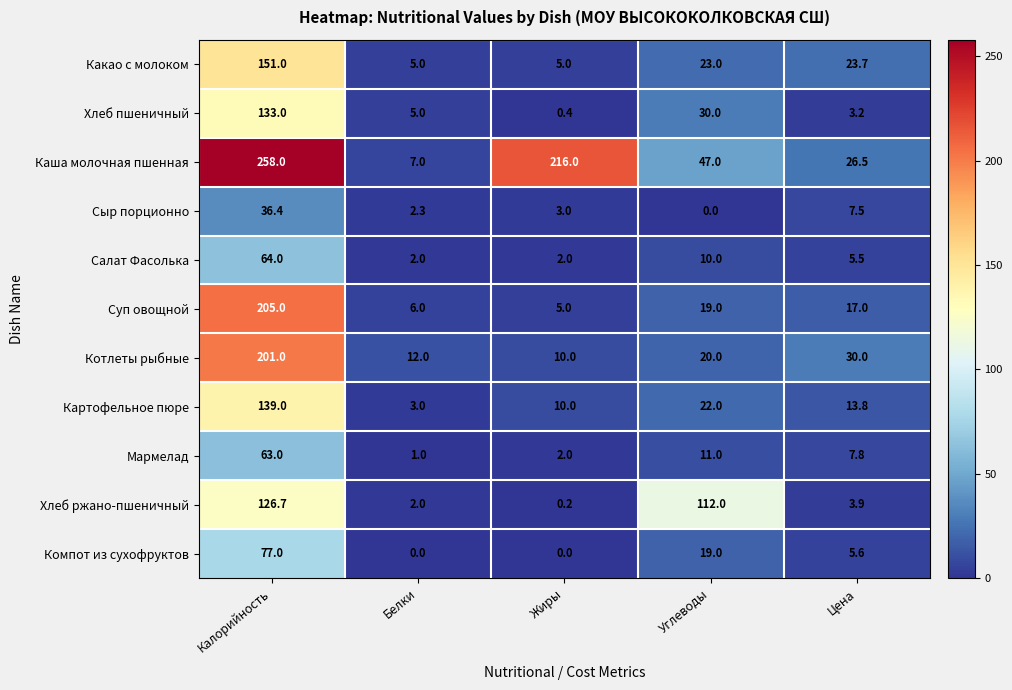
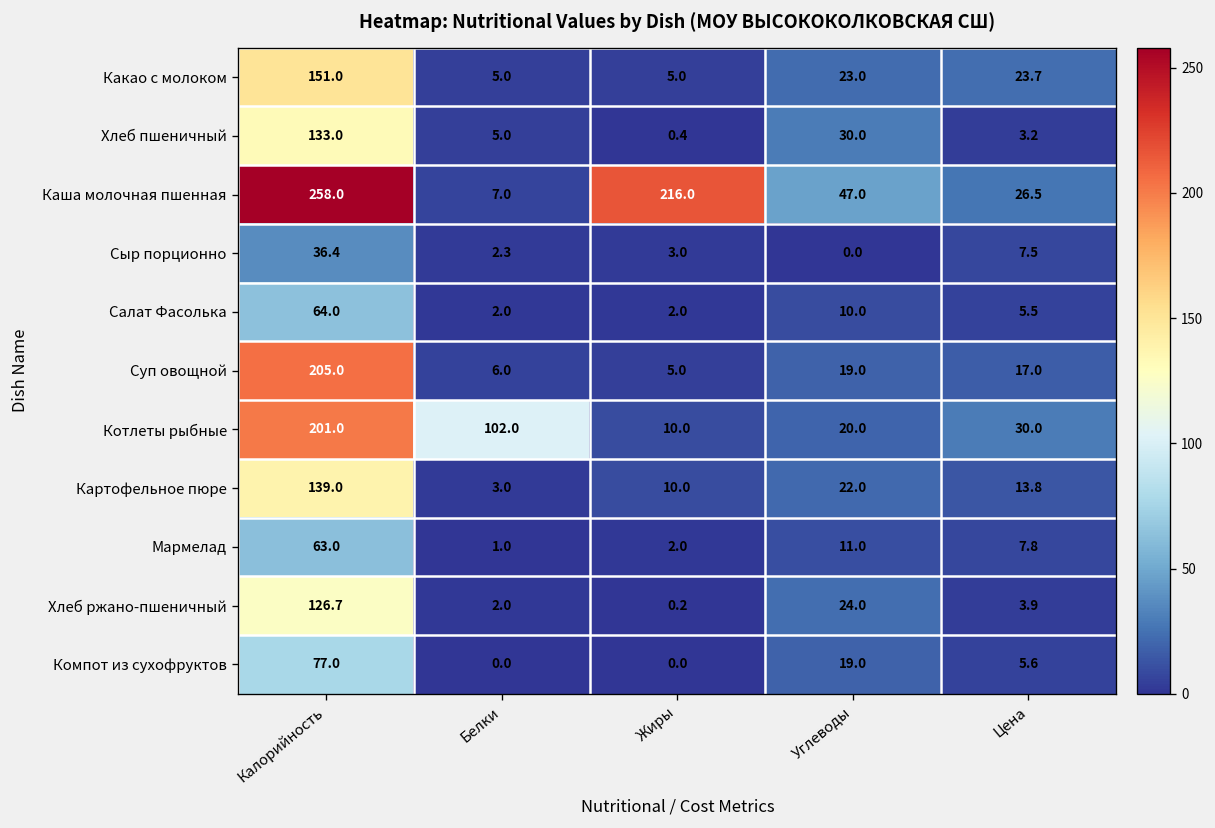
Котлеты рыбные, Белки: 12.0 -> 102.0
Хлеб ржано-пшеничный, Углеводы: 112.0 -> 24.0
